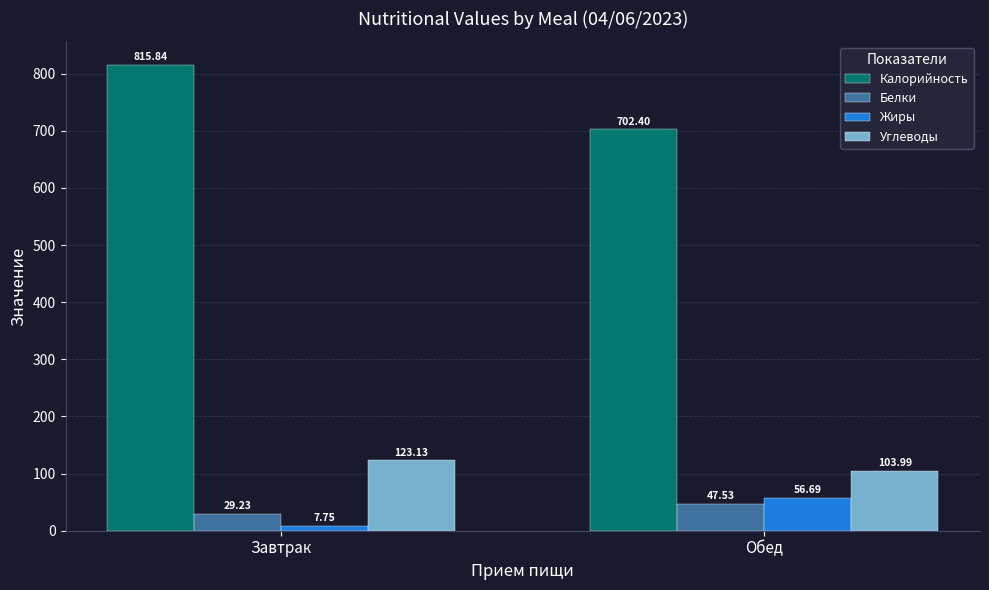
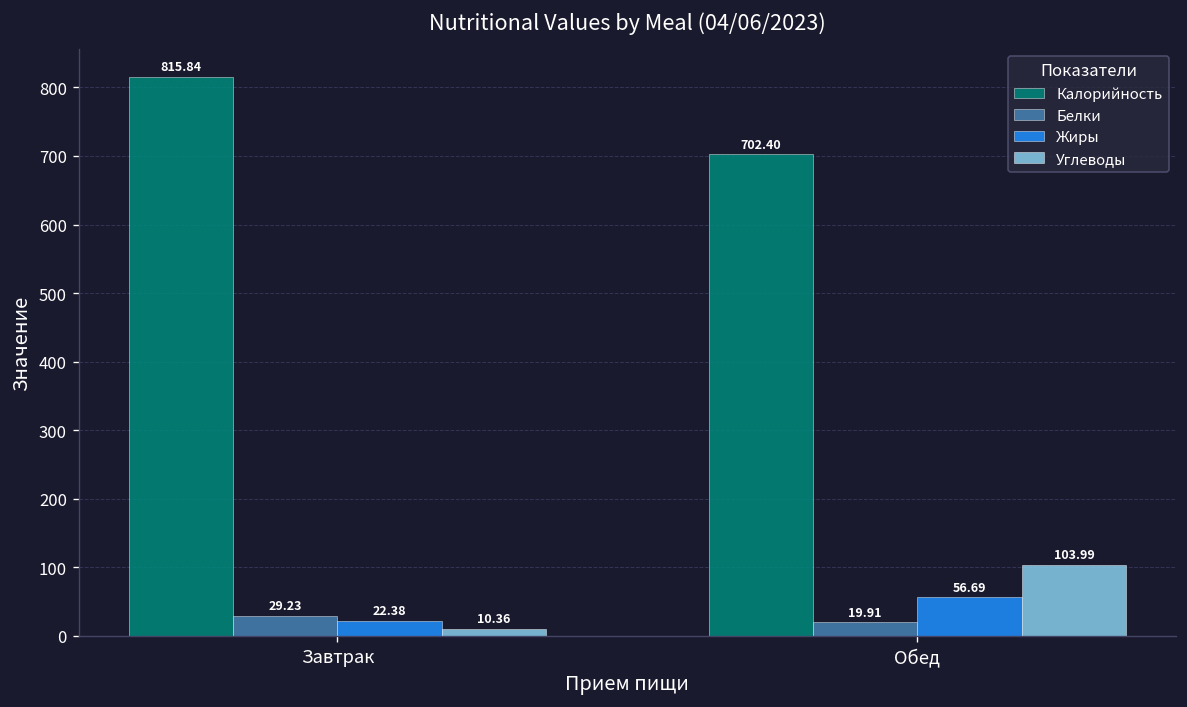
Жиры, Завтрак: 7.75 -> 22.38
Углеводы, Завтрак: 123.13 -> 10.36
Белки, Обед: 47.53 -> 19.91
